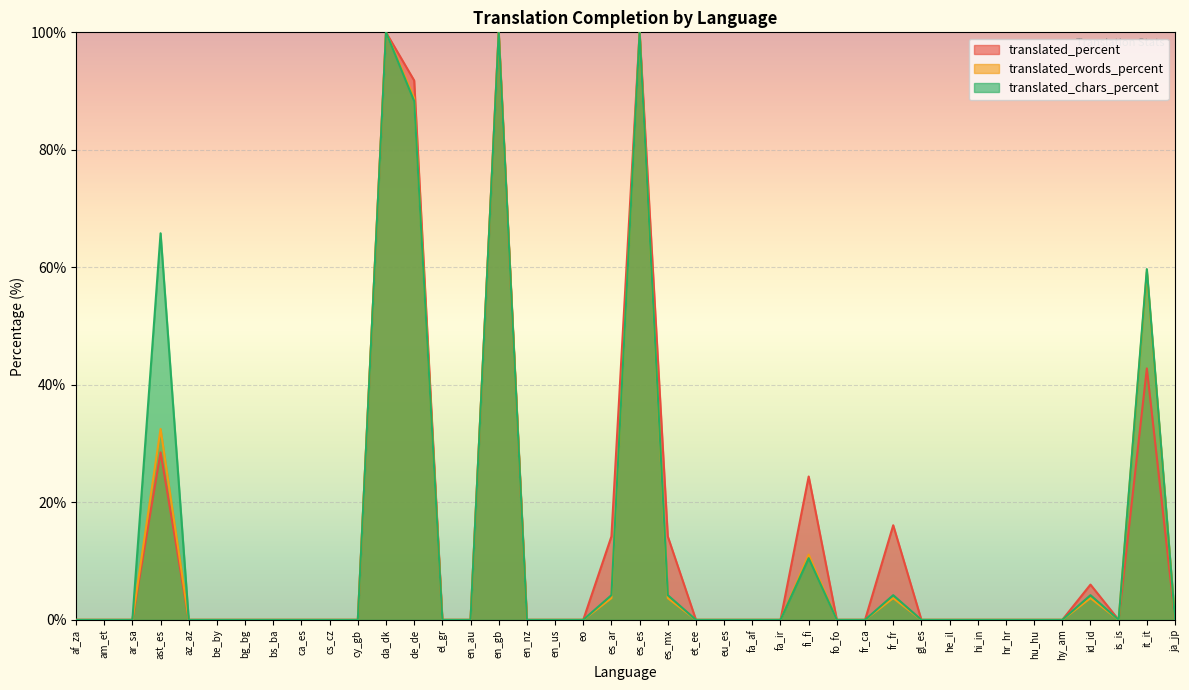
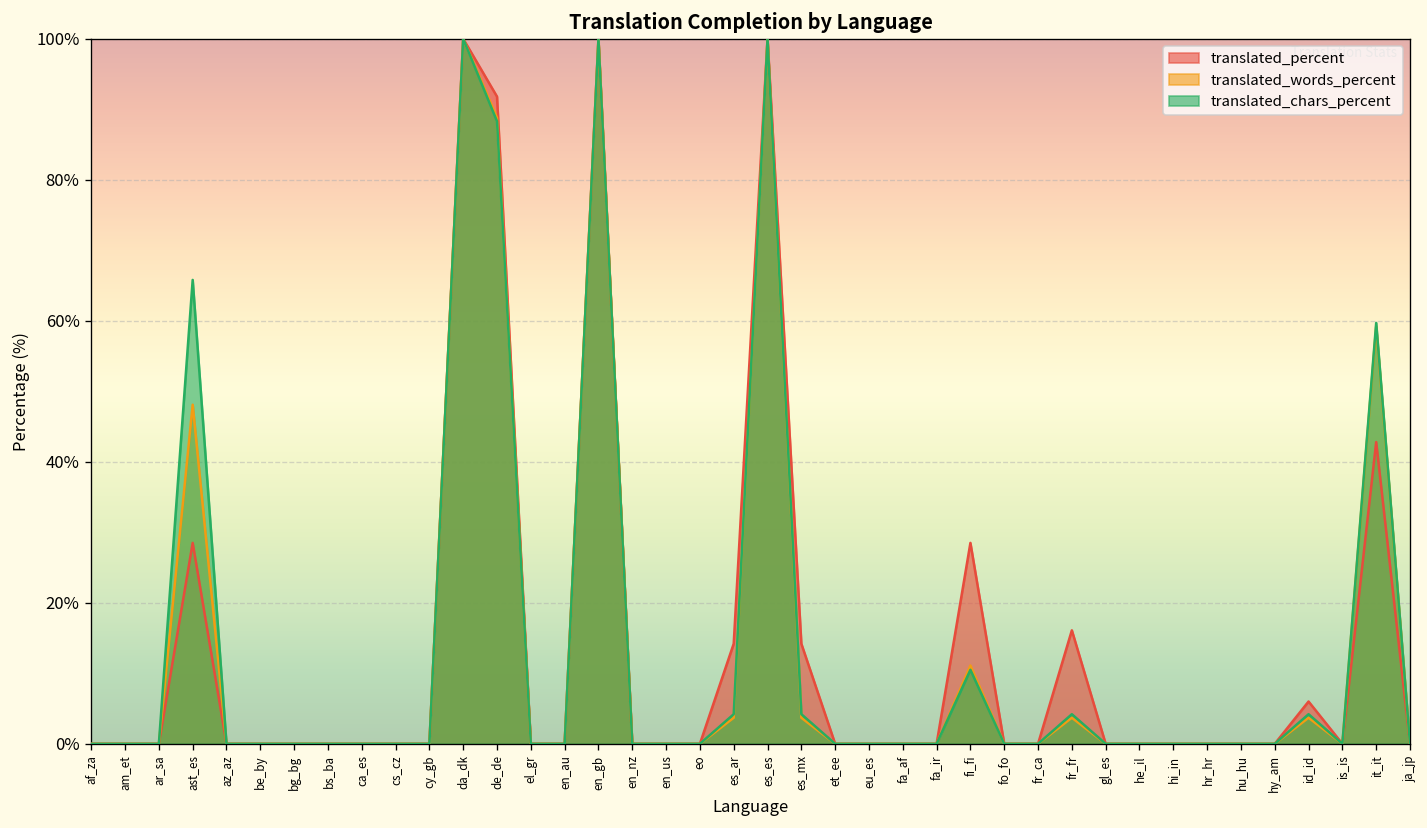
translated_words_percent, ast_es: 33% -> 48%
translated_percent, fi_fi: 24% -> 29%
